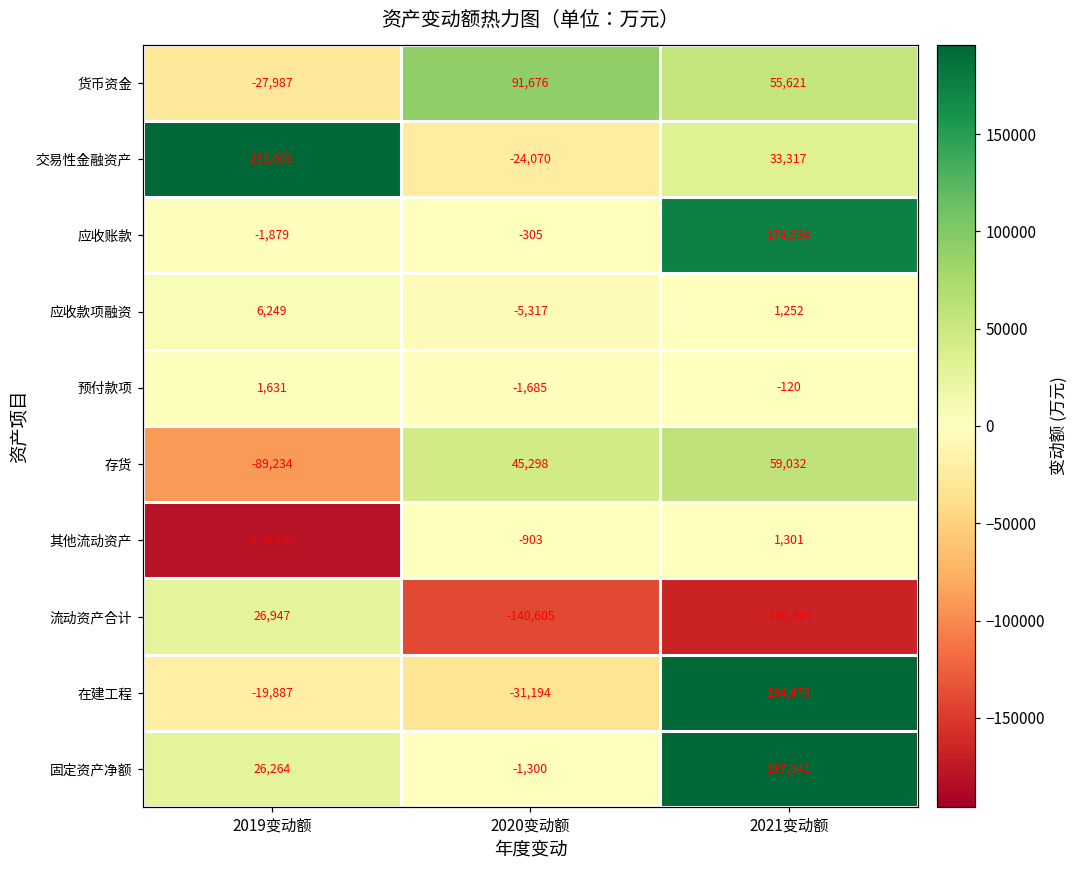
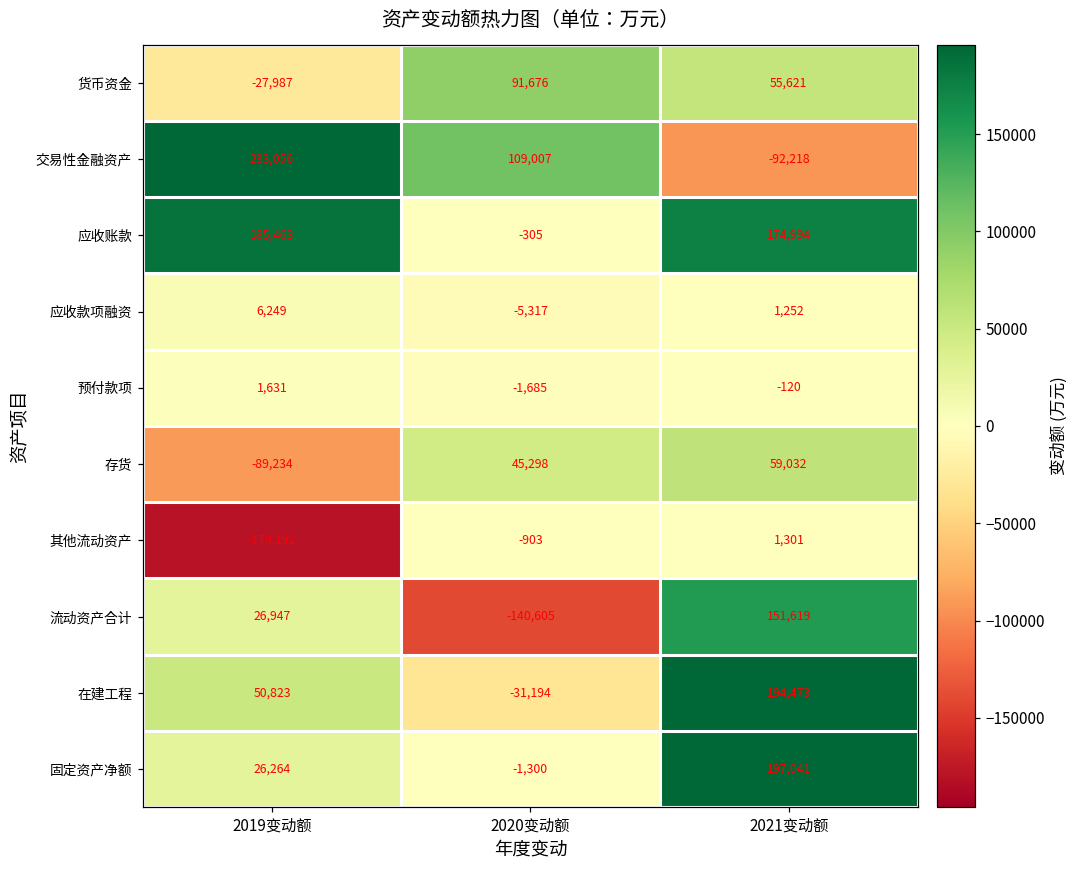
交易性金融资产, 2020变动额: -24,070 -> 109,007
交易性金融资产, 2021变动额: 33,317 -> -92,218
应收账款, 2019变动额: -1,879 -> 185,463
流动资产合计, 2021变动额: -166,807 -> 151,619
在建工程, 2019变动额: -19,887 -> 50,823
